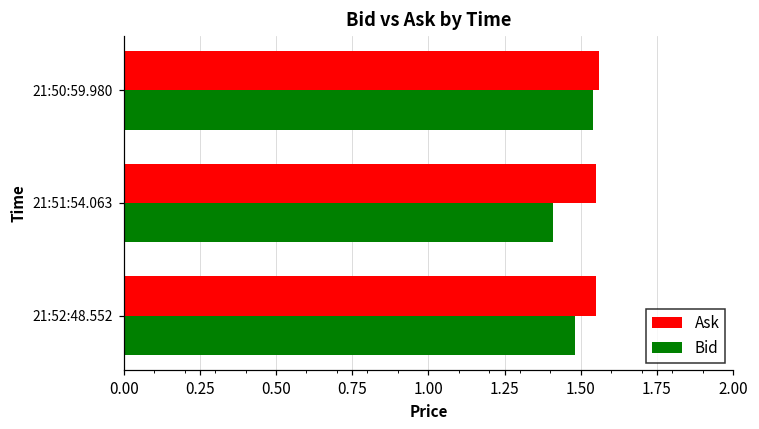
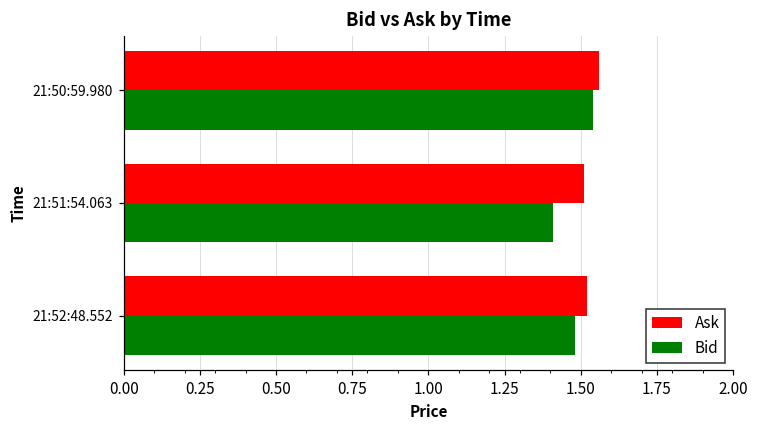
Ask, 21:51:54.063: 1.55 -> 1.51
Ask, 21:52:48.552: 1.55 -> 1.52
